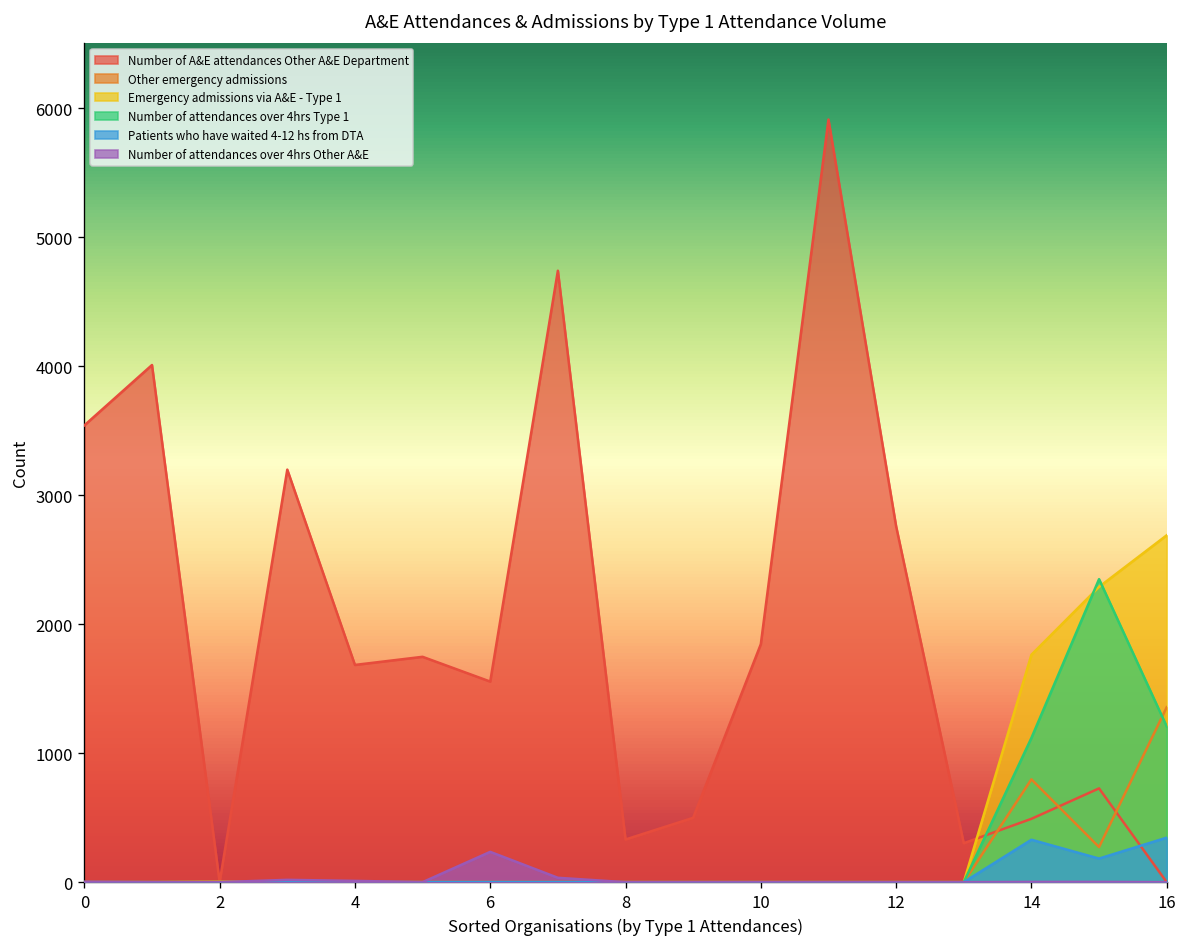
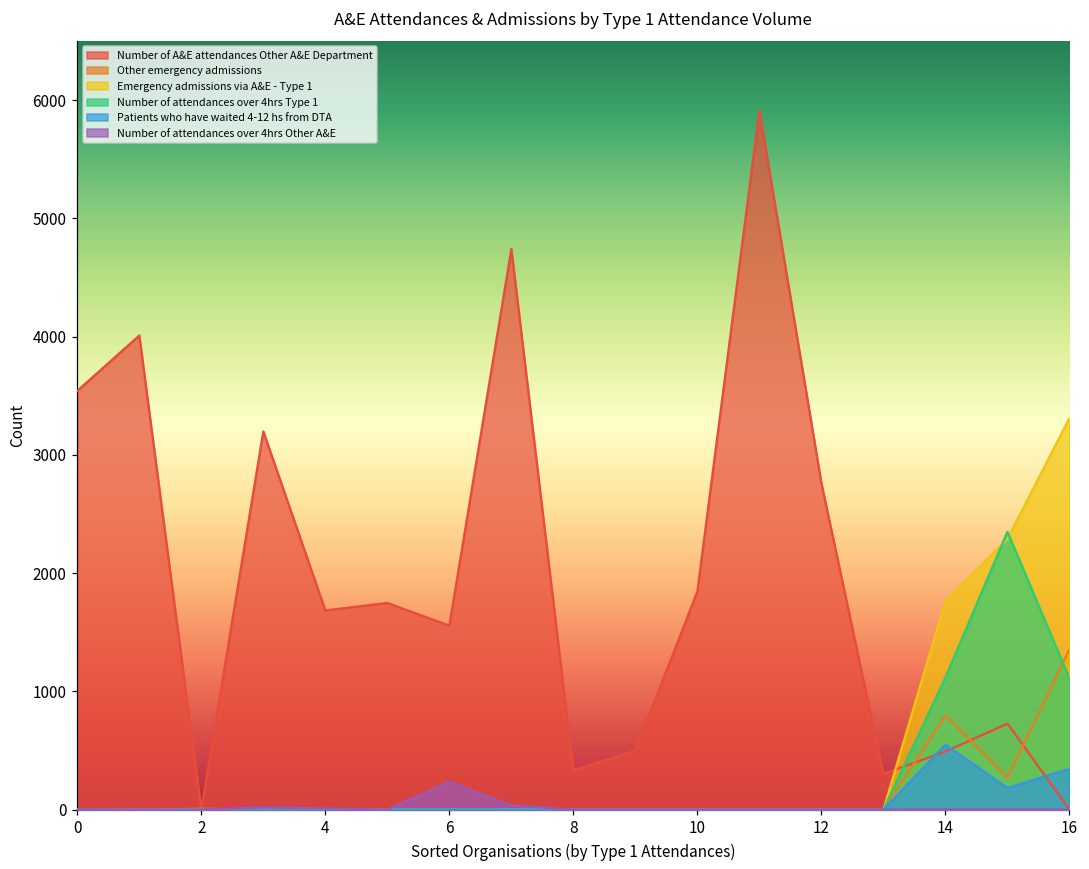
Patients who have waited 4-12 hs from DTA, 14: 330 -> 550
Emergency admissions via A&E - Type 1, 16: 2690 -> 3310
Number of attendances over 4hrs Type 1, 16: 1210 -> 1110
